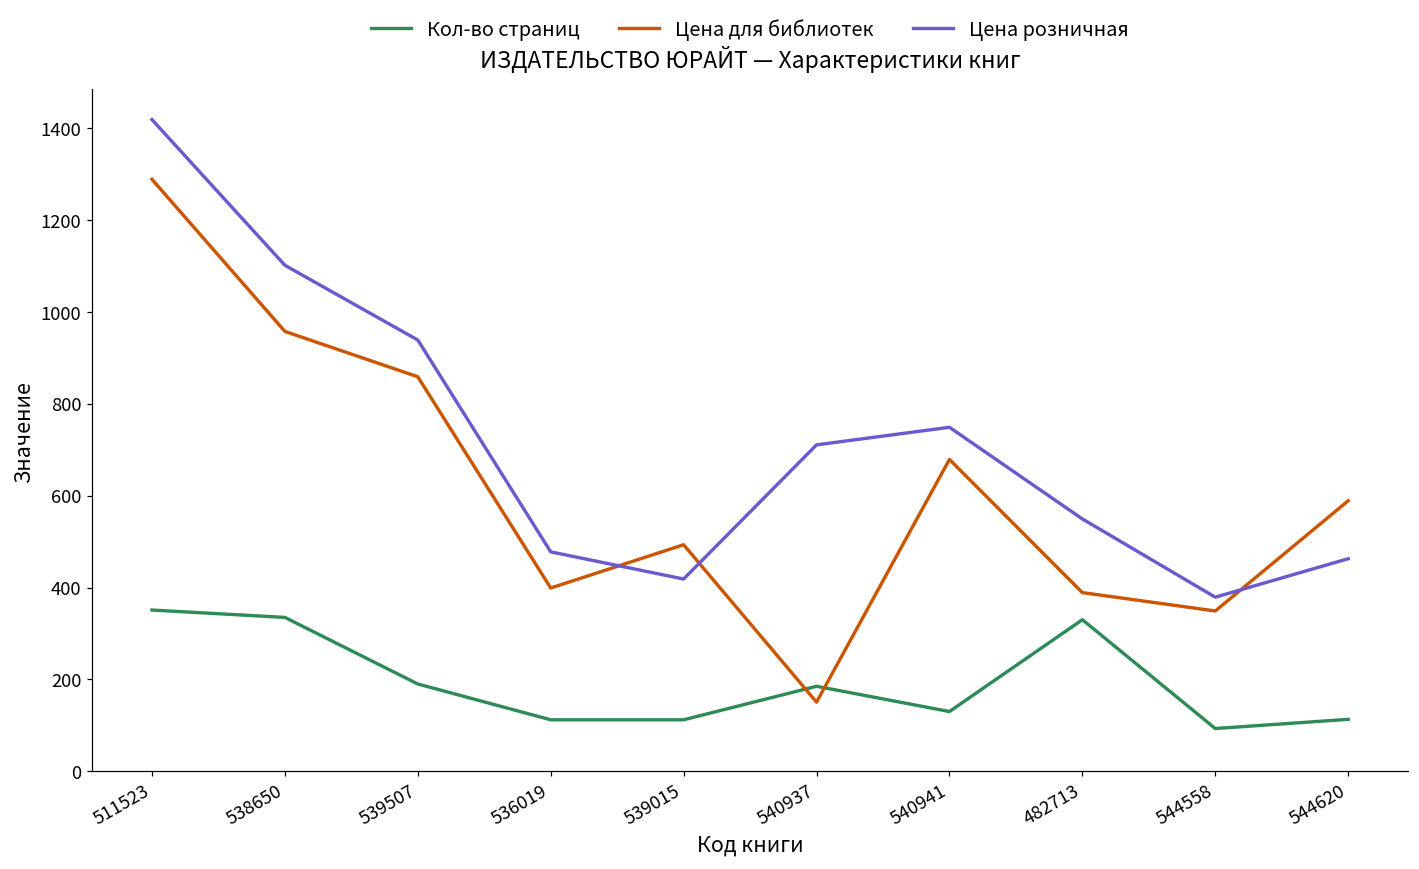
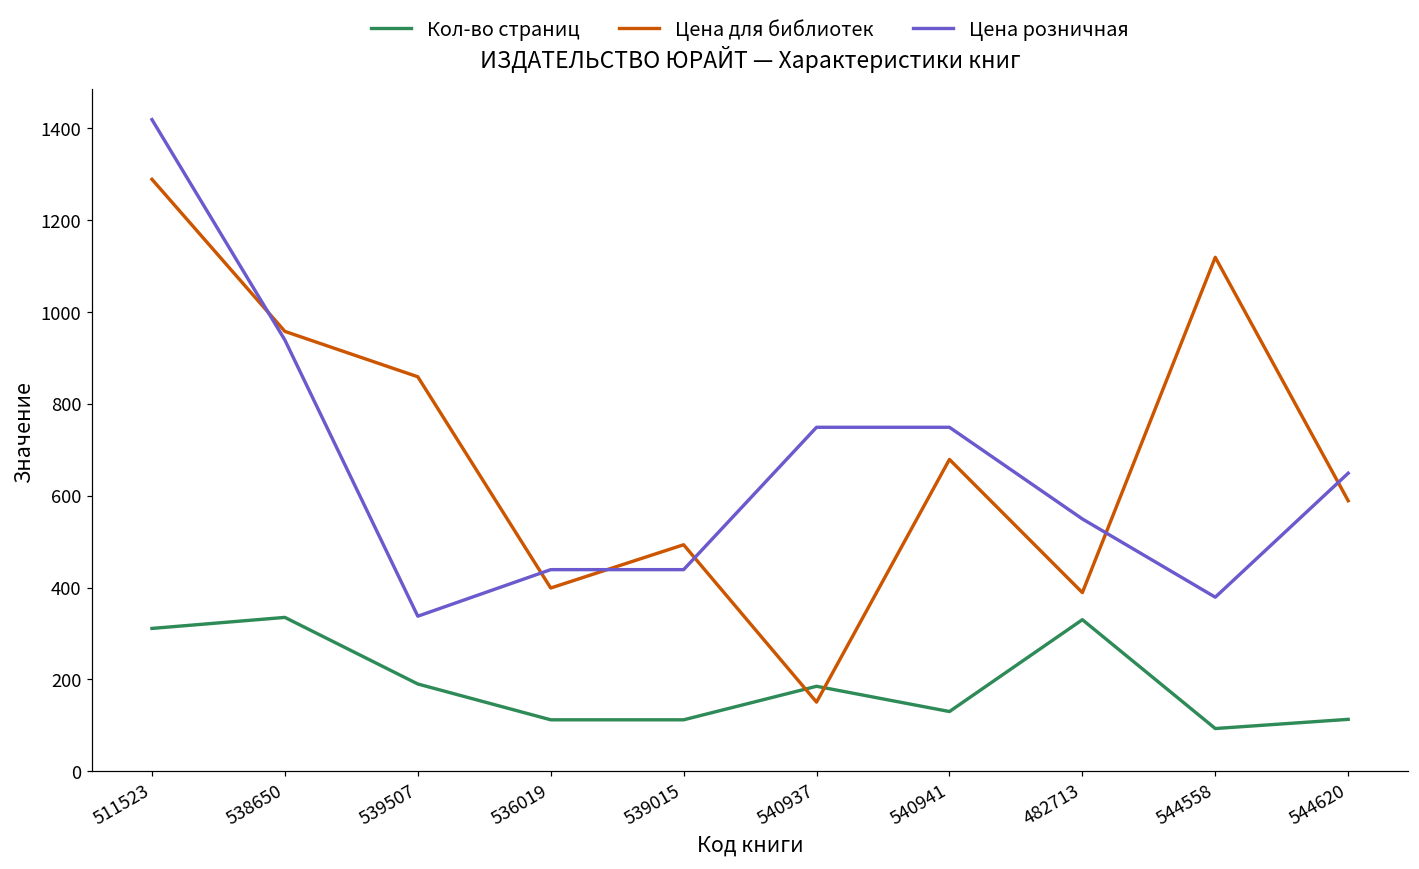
Кол-во страниц, 511523: 350 -> 310
Цена розничная, 538650: 1100 -> 940
Цена розничная, 539507: 940 -> 340
Цена розничная, 536019: 480 -> 440
Цена розничная, 539015: 420 -> 440
Цена розничная, 540937: 710 -> 750
Цена для библиотек, 544558: 350 -> 1120
Цена розничная, 544620: 460 -> 650
